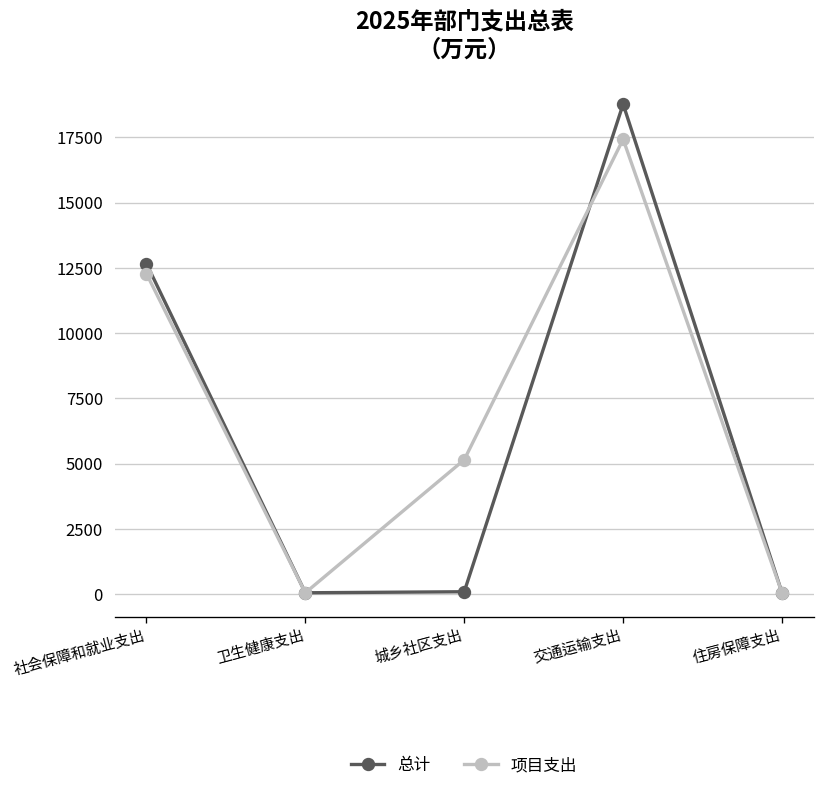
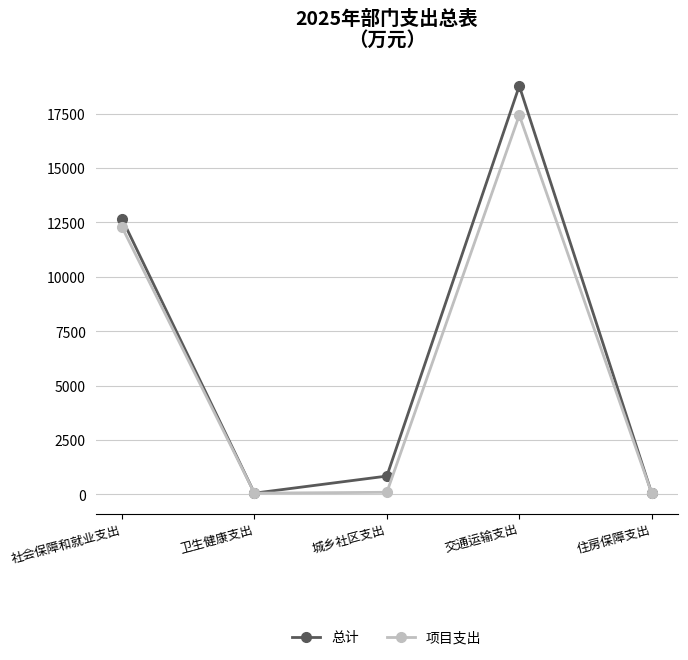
总计, 城乡社区支出: 100 -> 800
项目支出, 城乡社区支出: 5200 -> 100
